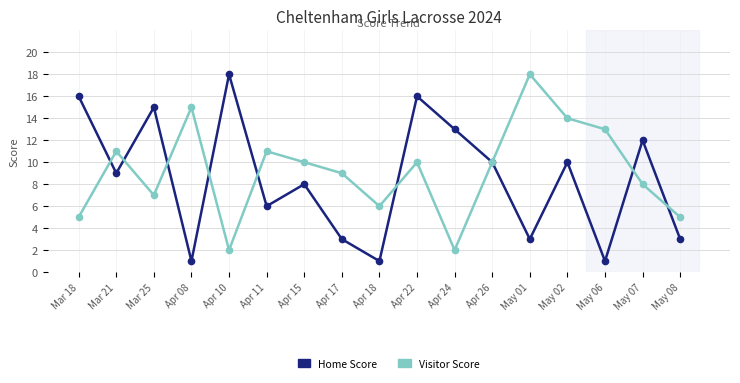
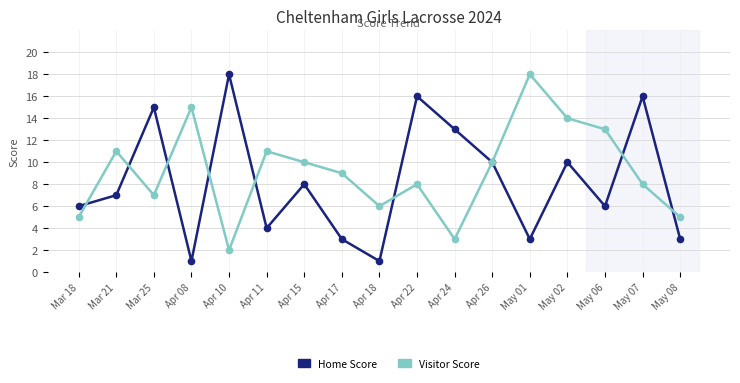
Home Score, Mar 18: 16 -> 6
Home Score, Mar 21: 9 -> 7
Home Score, Apr 11: 6 -> 4
Visitor Score, Apr 22: 10 -> 8
Visitor Score, Apr 24: 2 -> 3
Home Score, May 06: 1 -> 6
Home Score, May 07: 12 -> 16
